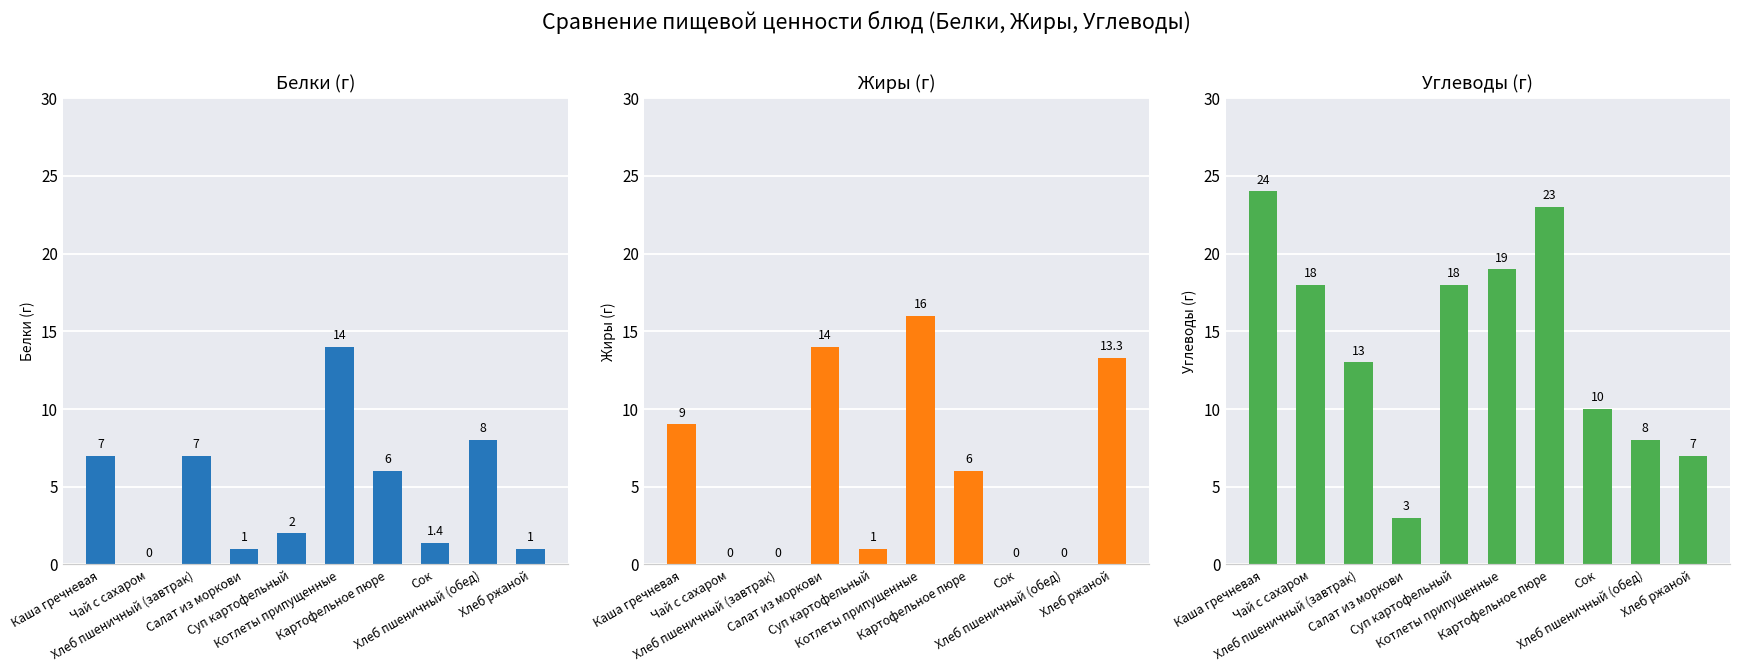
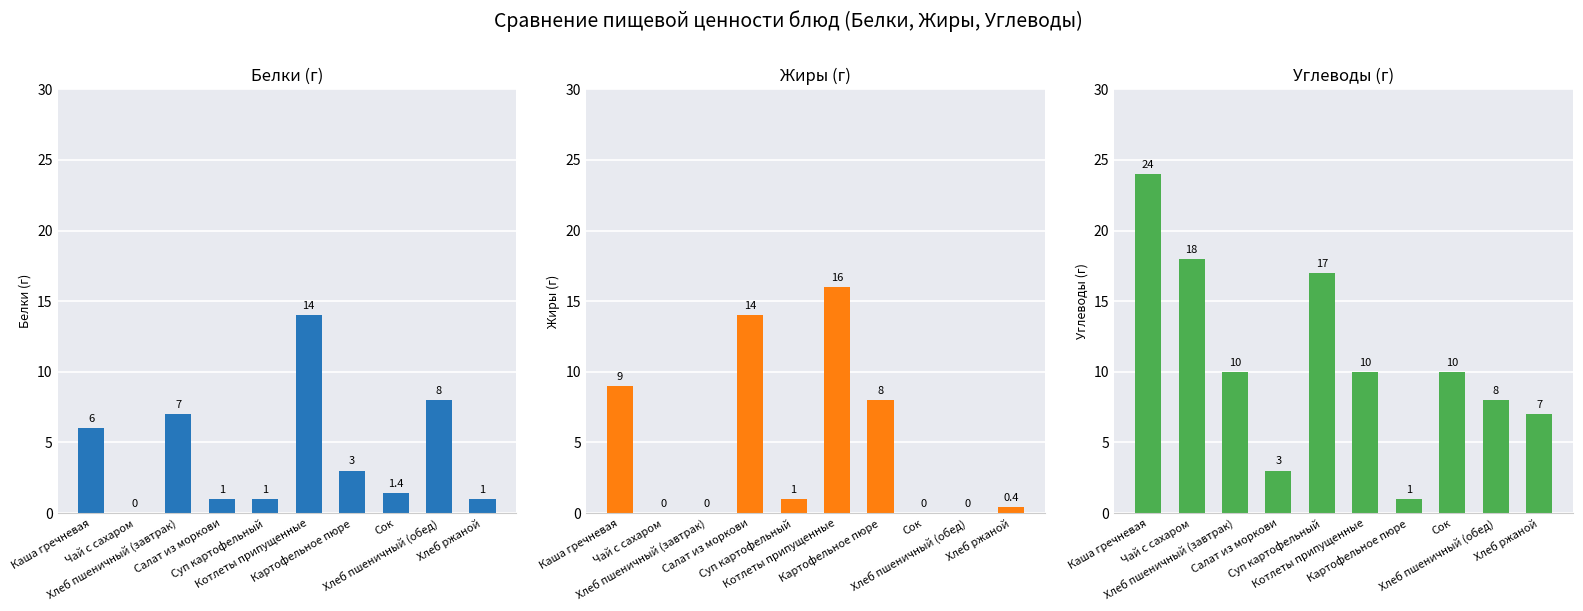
Белки (г), Каша гречневая: 7 -> 6
Белки (г), Суп картофельный: 2 -> 1
Белки (г), Картофельное пюре: 6 -> 3
Жиры (г), Картофельное пюре: 6 -> 8
Жиры (г), Хлеб ржаной: 13.3 -> 0.4
Углеводы (г), Хлеб пшеничный (завтрак): 13 -> 10
Углеводы (г), Суп картофельный: 18 -> 17
Углеводы (г), Котлеты припущенные: 19 -> 10
Углеводы (г), Картофельное пюре: 23 -> 1
